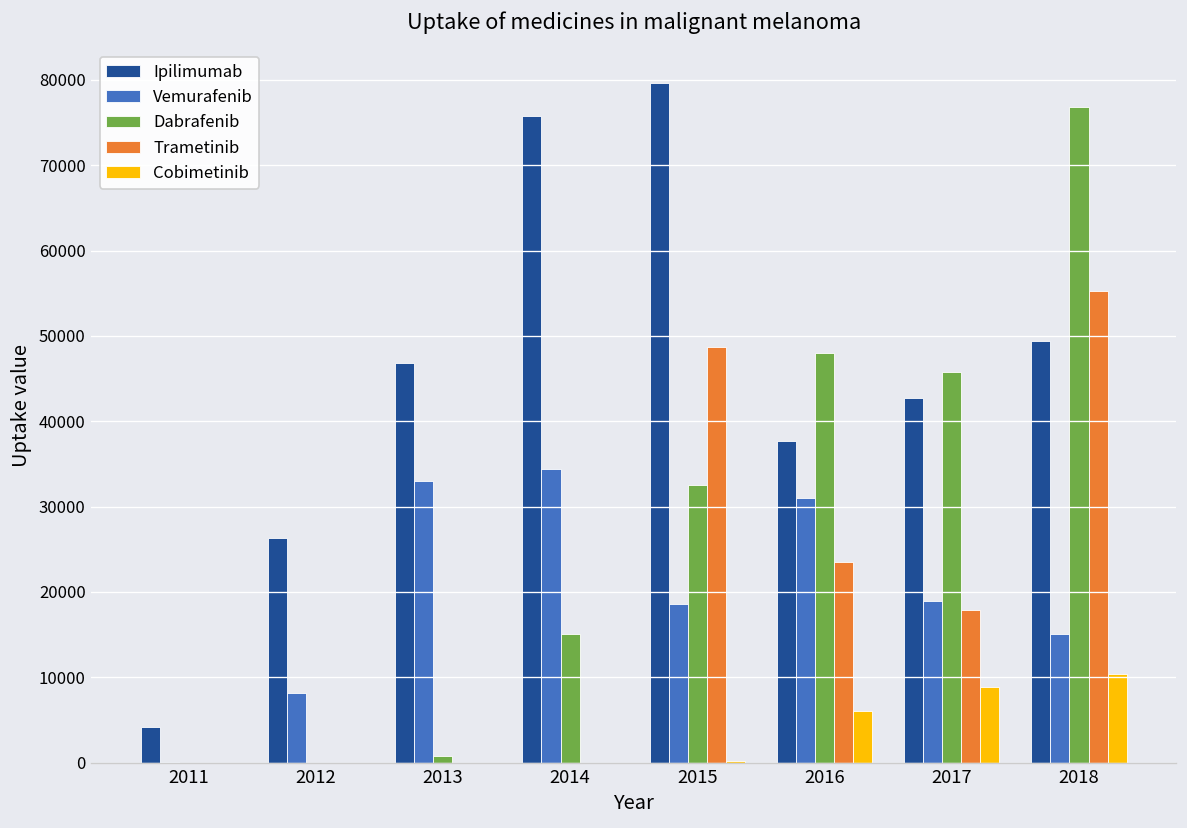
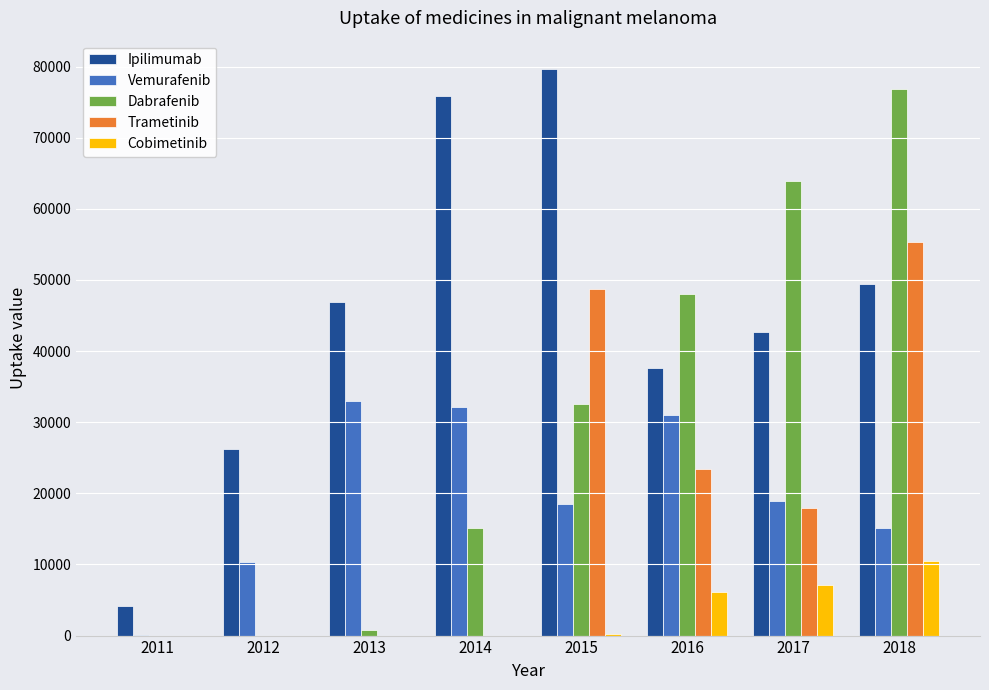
Vemurafenib, 2012: 8000 -> 10000
Vemurafenib, 2014: 34000 -> 32000
Dabrafenib, 2017: 46000 -> 64000
Cobimetinib, 2017: 9000 -> 7000
